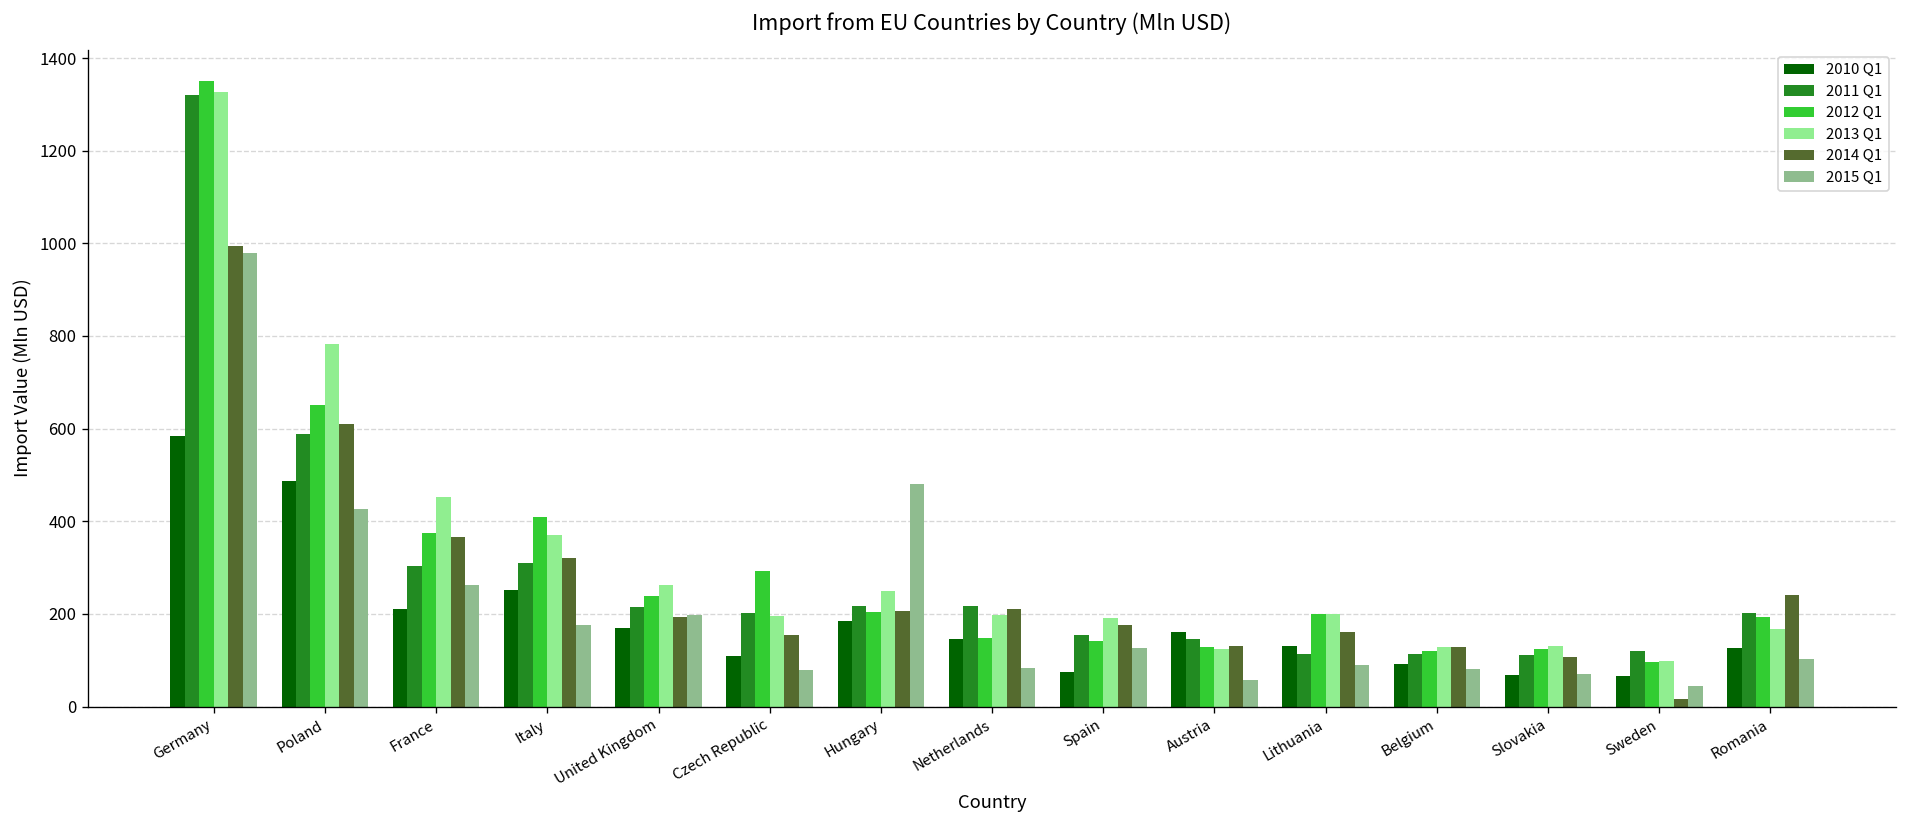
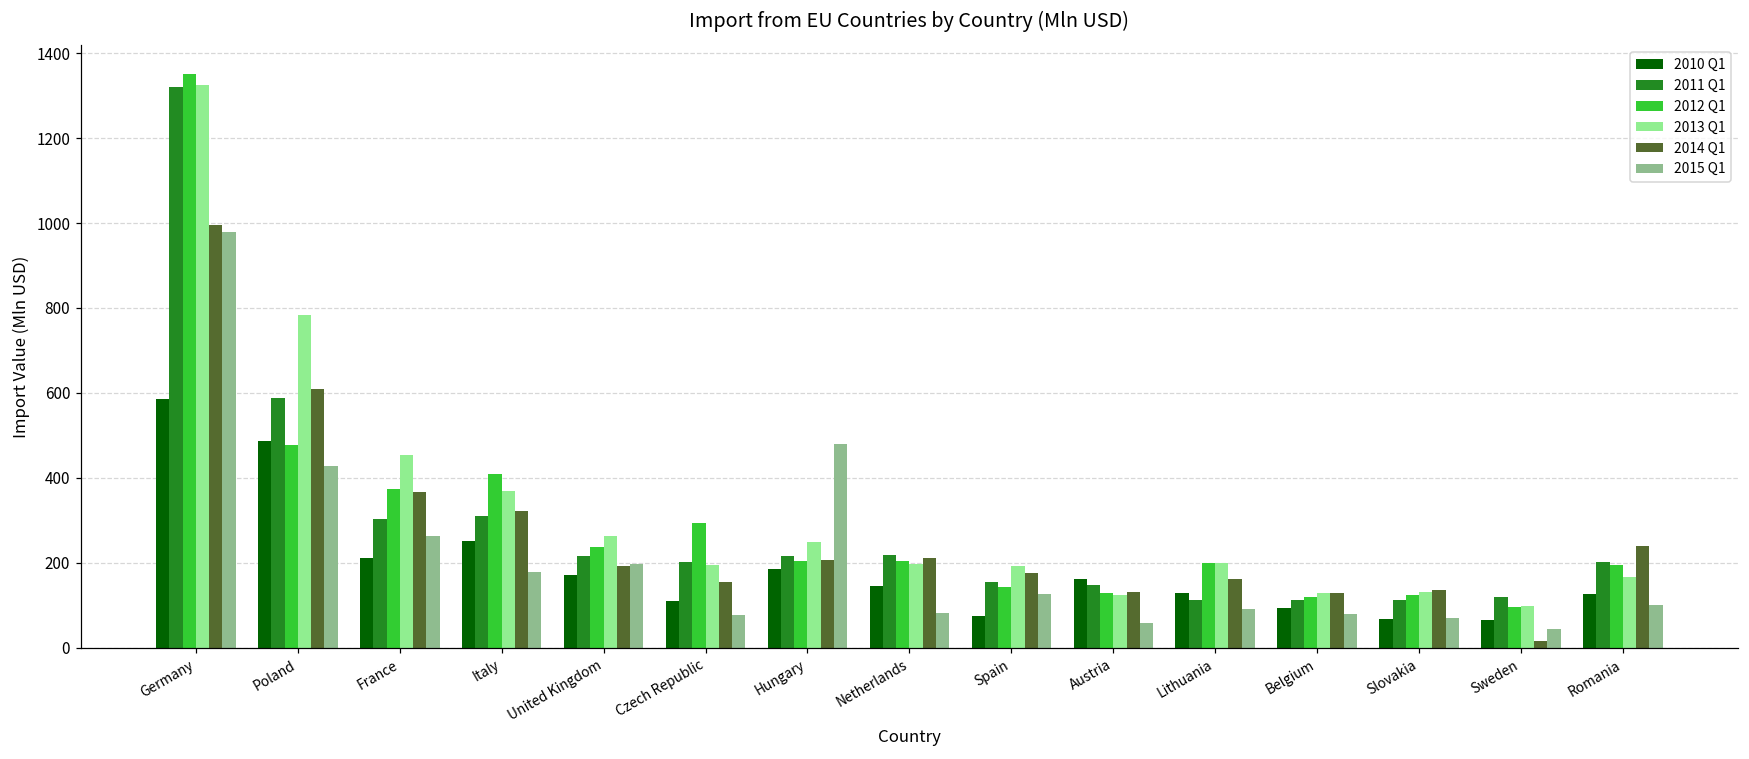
2012 Q1, Poland: 650 -> 480
2012 Q1, Netherlands: 150 -> 200
2014 Q1, Slovakia: 110 -> 140
